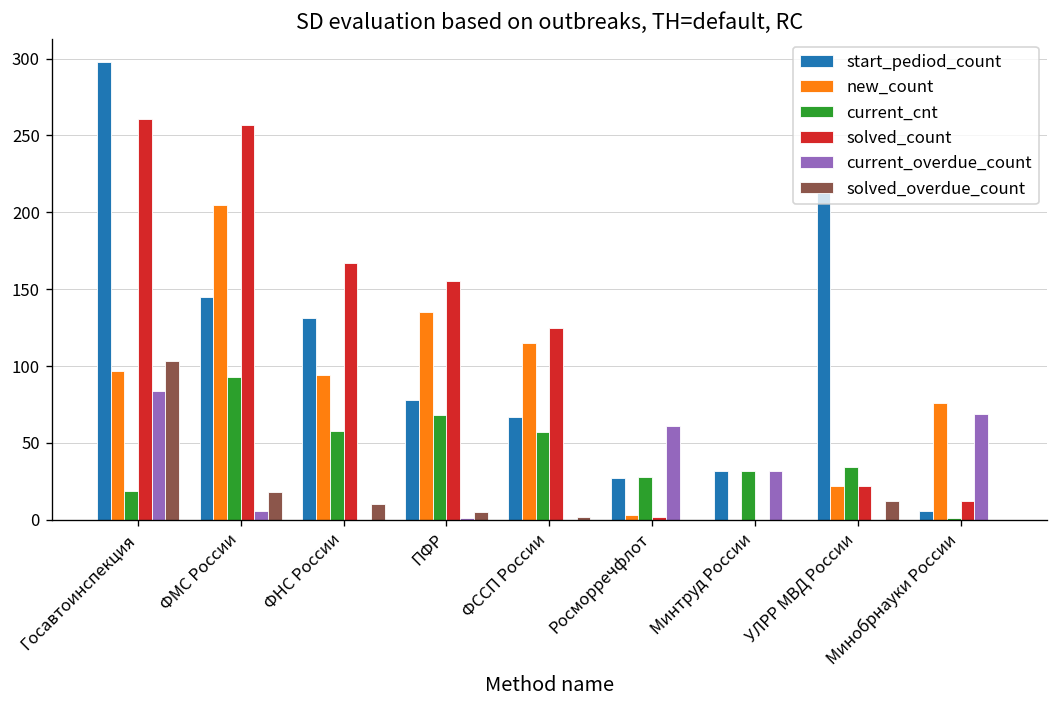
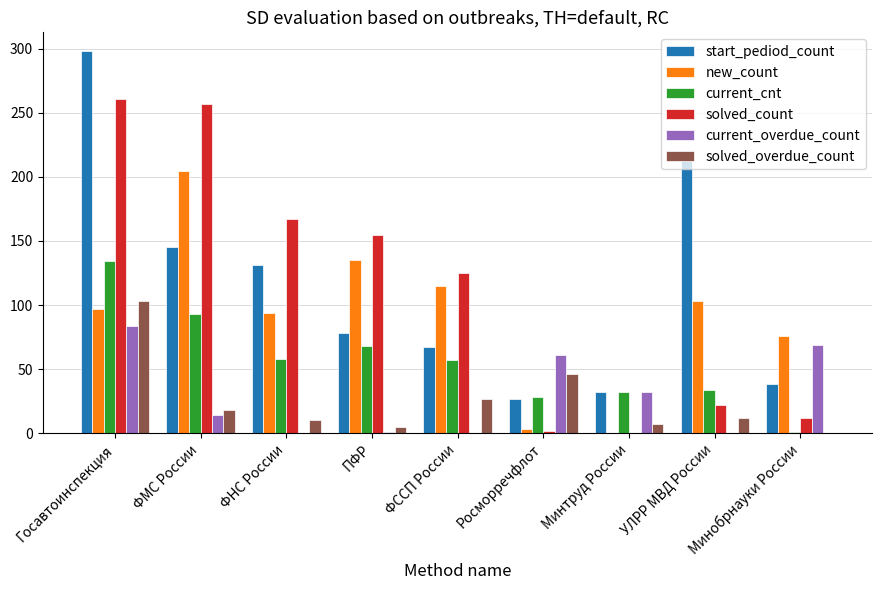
current_cnt, Госавтоинспекция: 19 -> 134
current_overdue_count, ФМС России: 6 -> 14
solved_overdue_count, ФССП России: 2 -> 27
solved_overdue_count, Росморречфлот: 0 -> 46
solved_overdue_count, Минтруд России: 0 -> 7
new_count, УЛРР МВД России: 22 -> 103
start_pediod_count, Минобрнауки России: 6 -> 38
